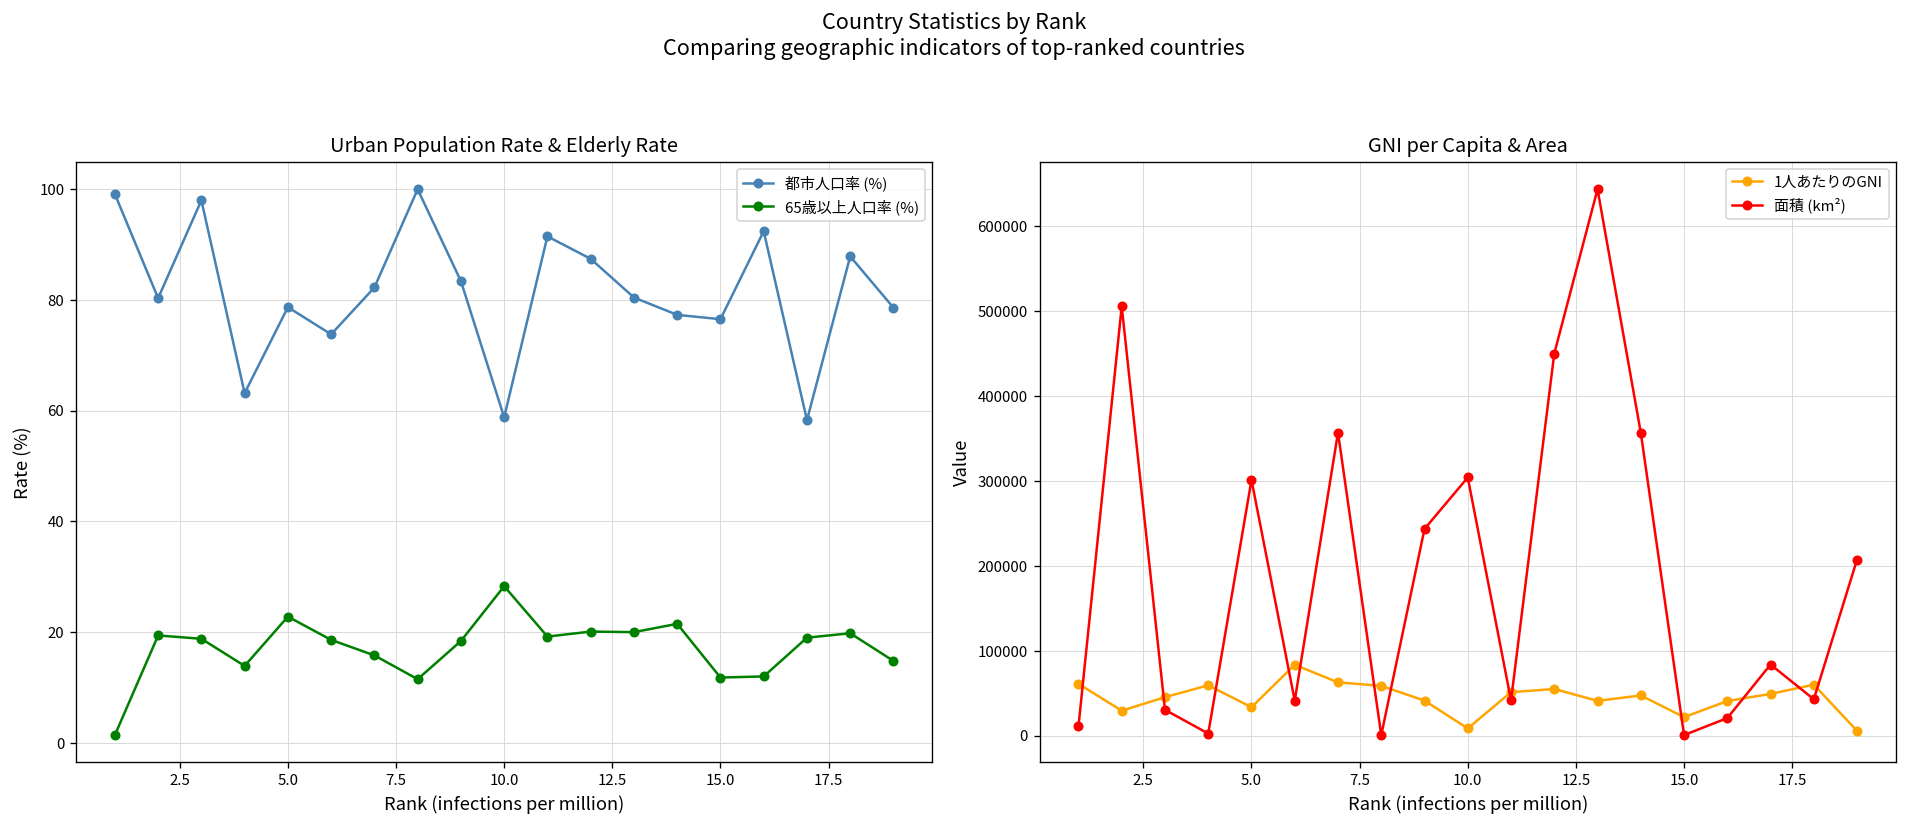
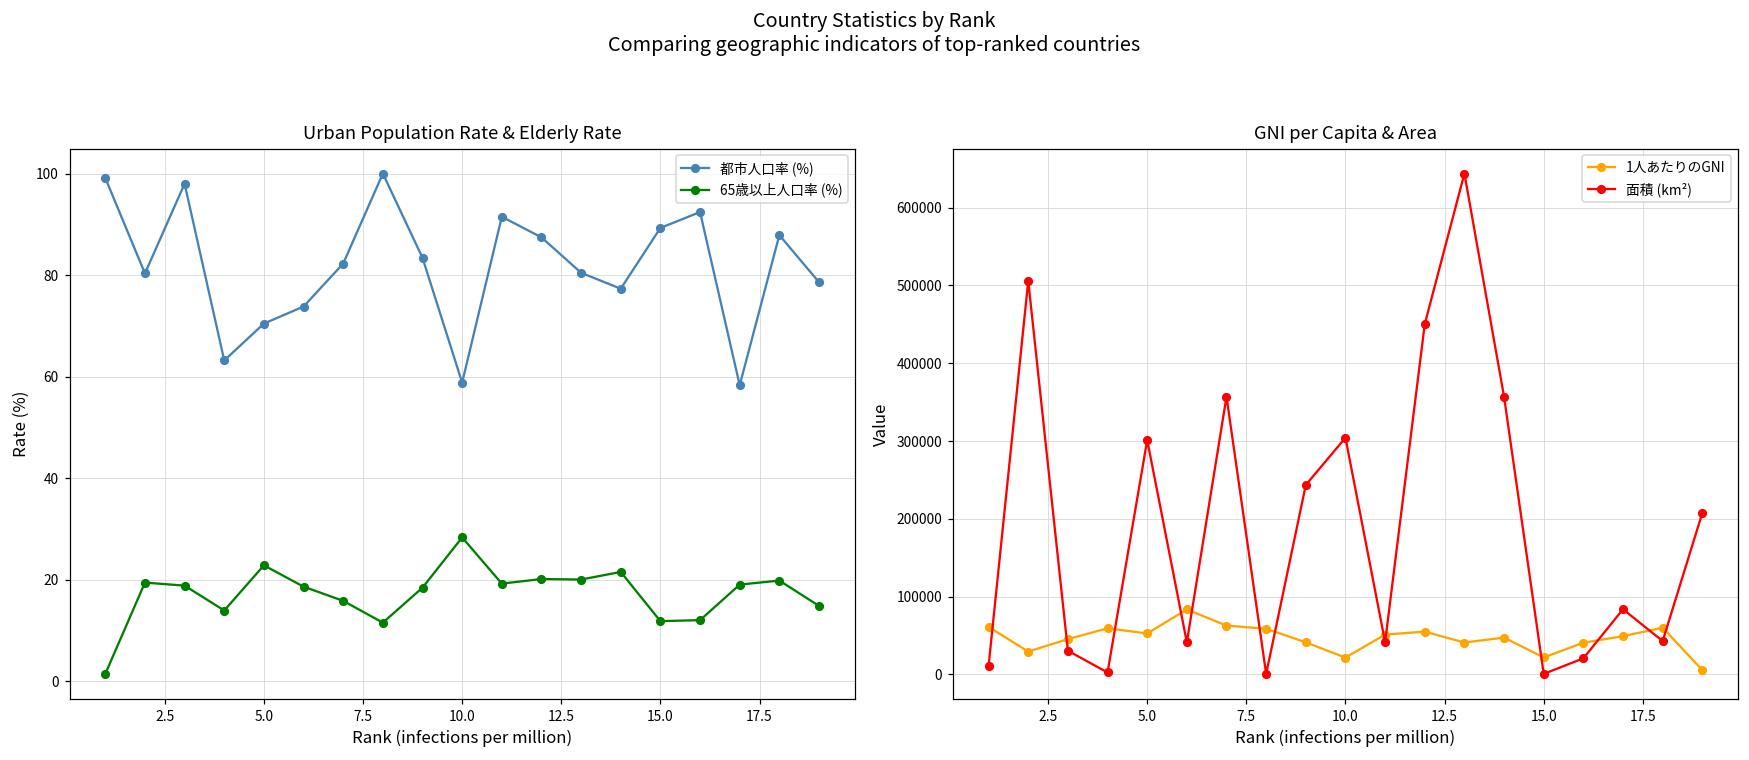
Urban Population Rate & Elderly Rate, 都市人口率 (%), 5.0: 79 -> 70
Urban Population Rate & Elderly Rate, 都市人口率 (%), 15.0: 77 -> 89
GNI per Capita & Area, 1人あたりのGNI, 5.0: 30000 -> 50000
GNI per Capita & Area, 1人あたりのGNI, 10.0: 10000 -> 20000
